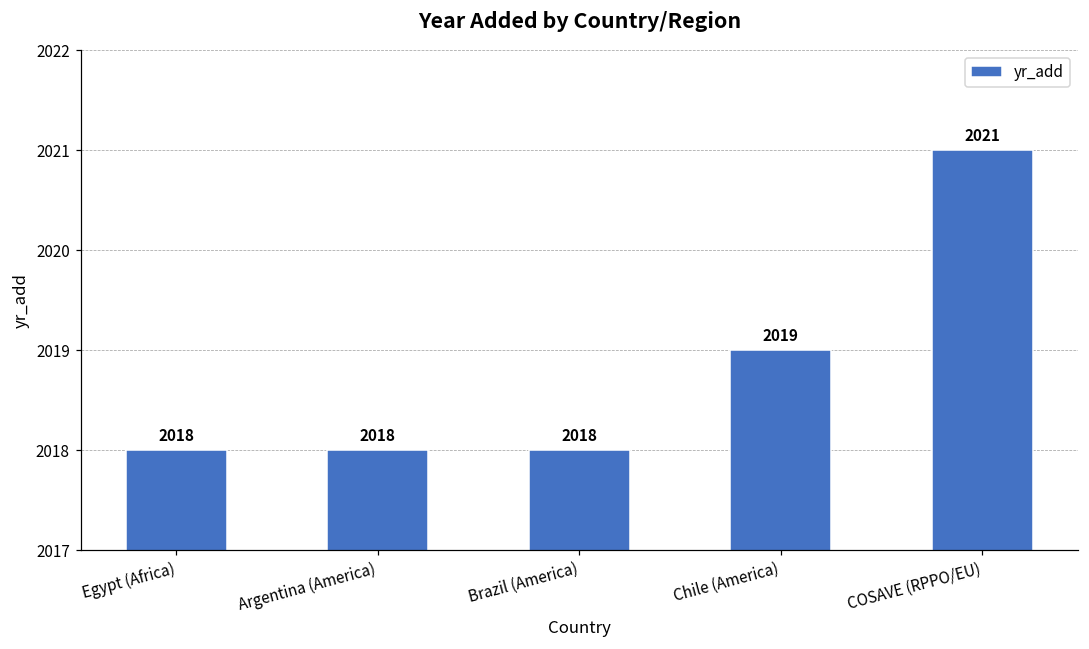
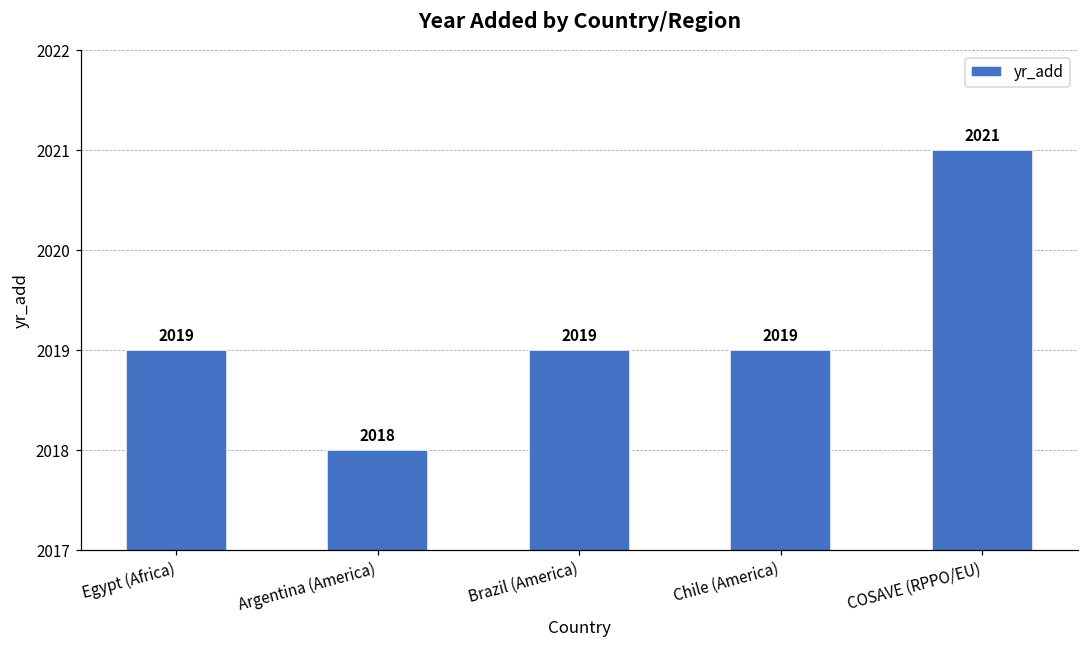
Egypt (Africa): 2018 -> 2019
Brazil (America): 2018 -> 2019
